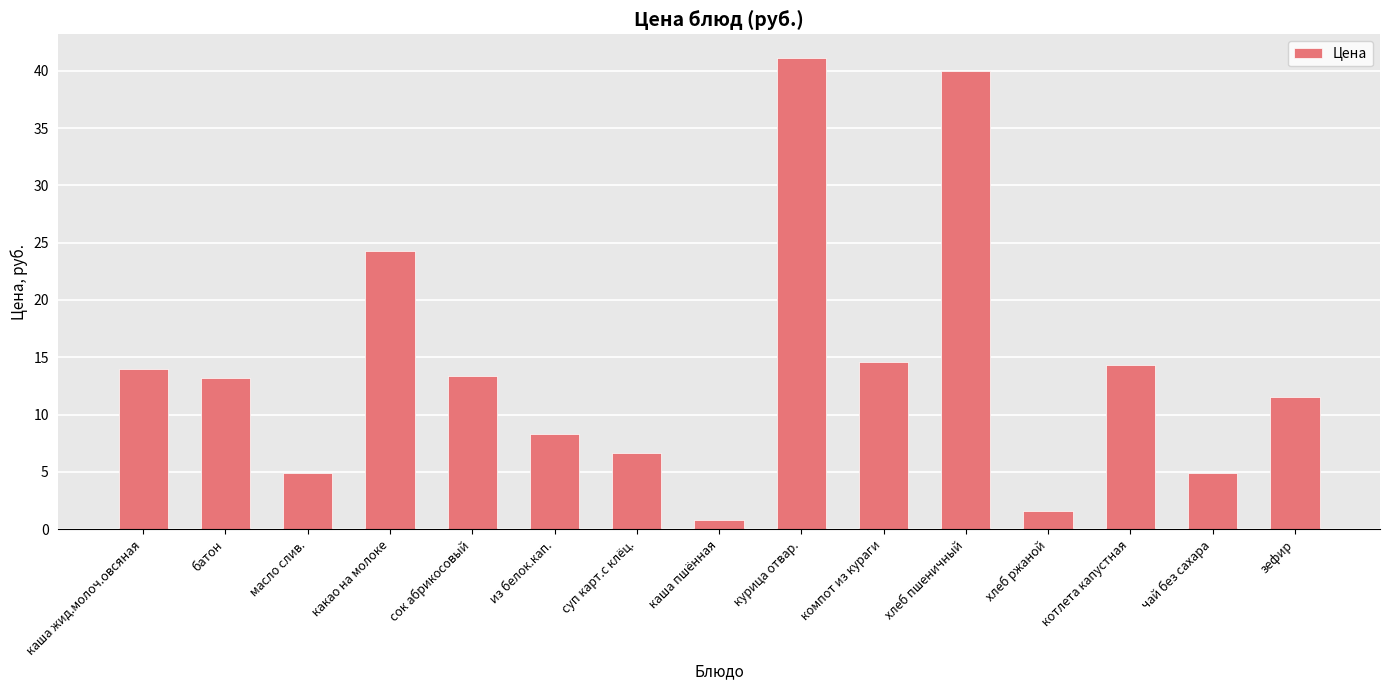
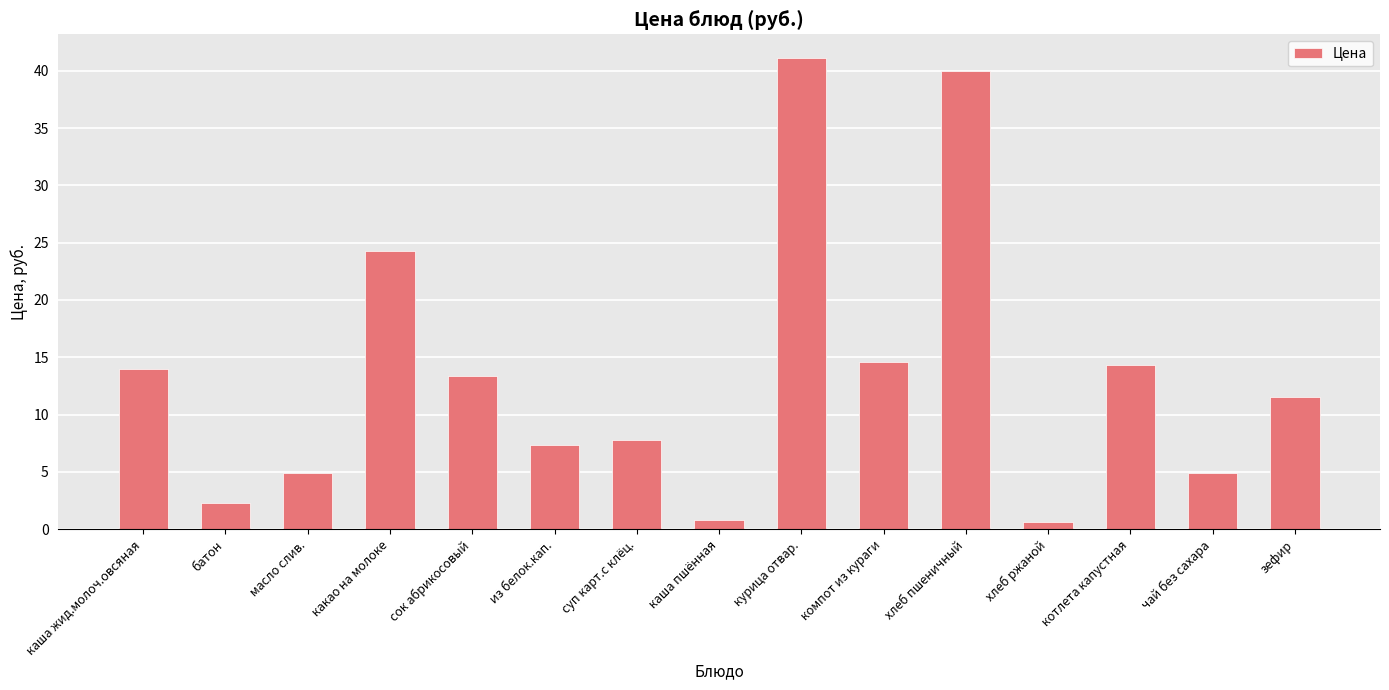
батон: 13.2 -> 2.3
из белок.кап.: 8.3 -> 7.3
суп карт.с клёц.: 6.7 -> 7.7
хлеб ржаной: 1.6 -> 0.6
